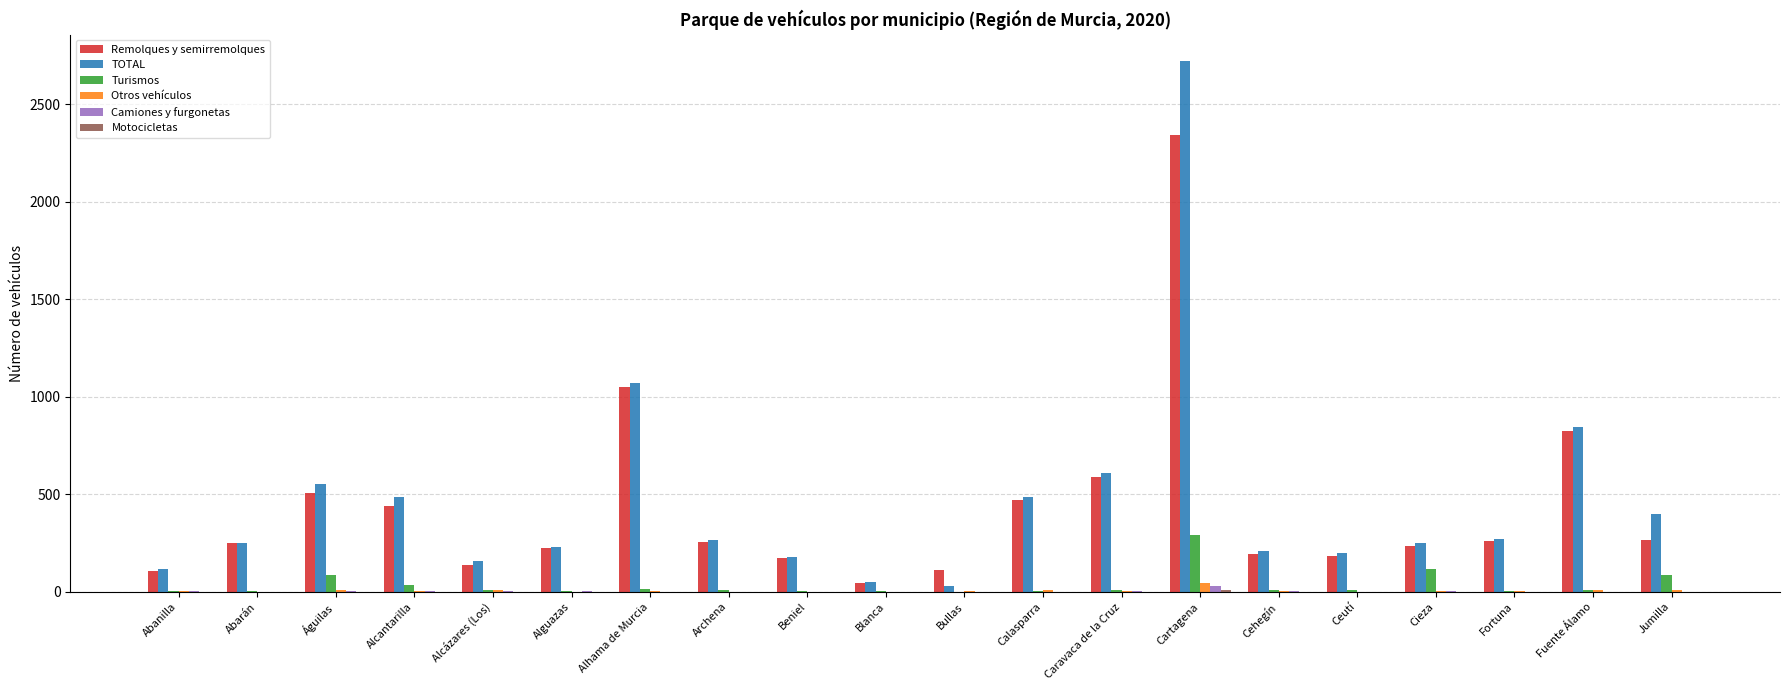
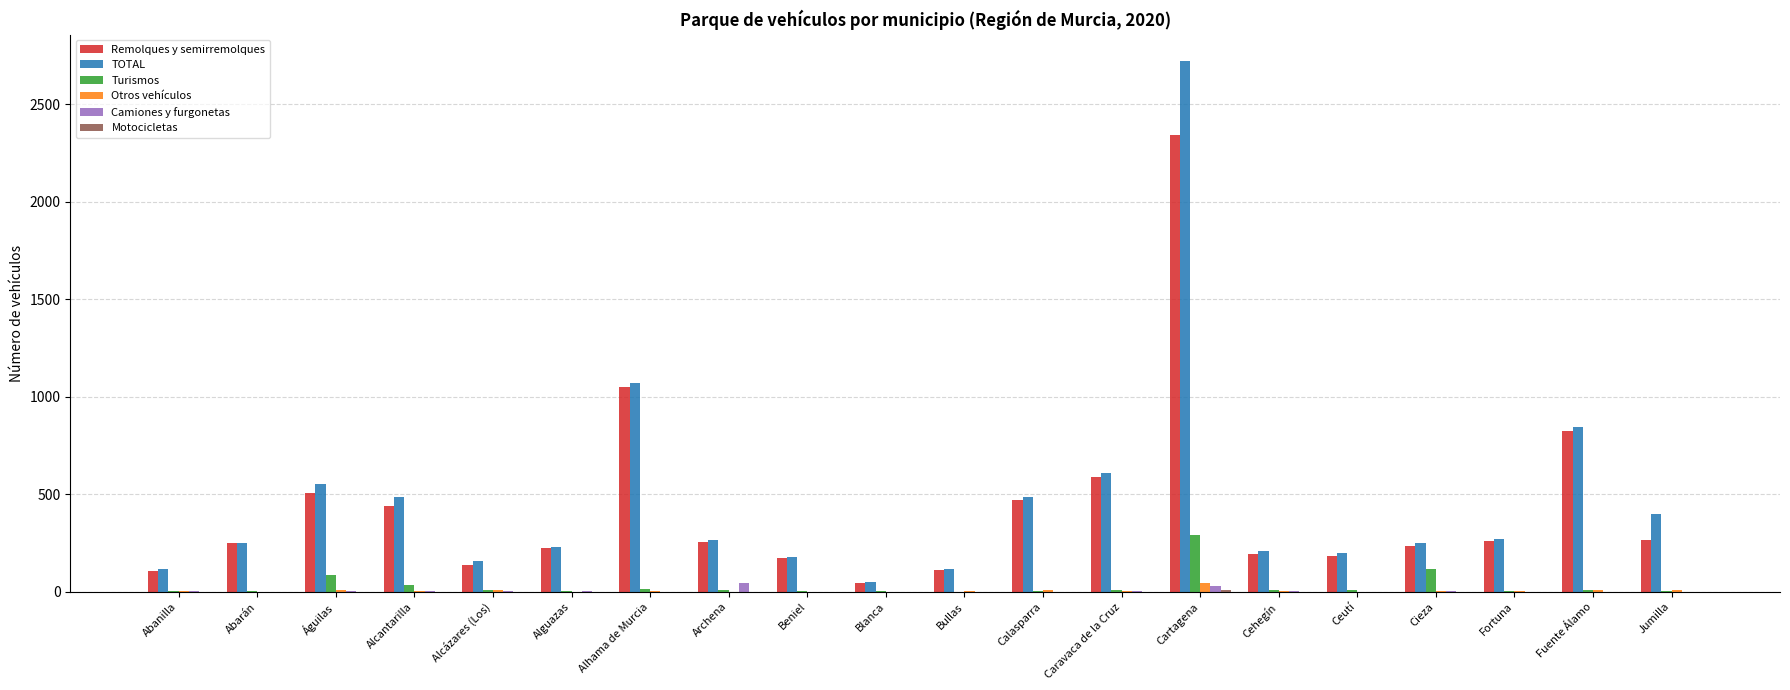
Camiones y furgonetas, Archena: 0 -> 40
TOTAL, Bullas: 30 -> 120
Turismos, Jumilla: 90 -> 0
